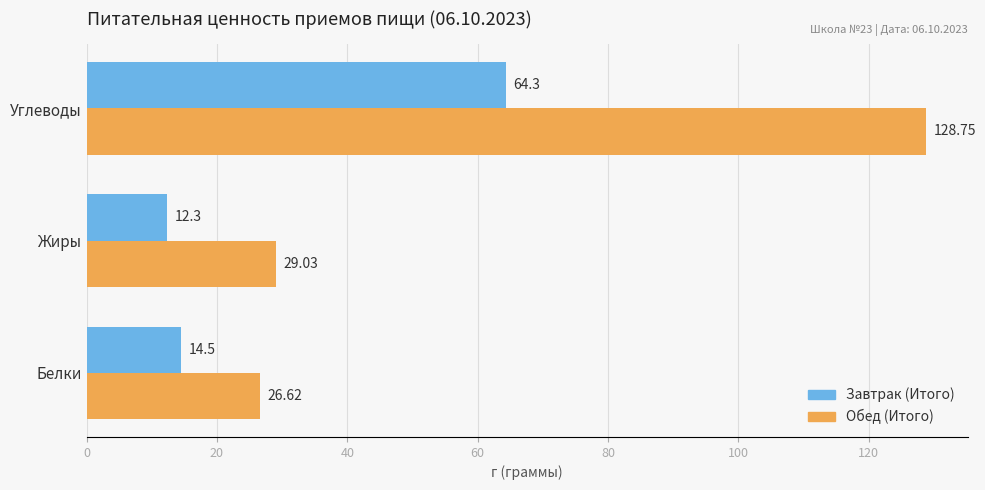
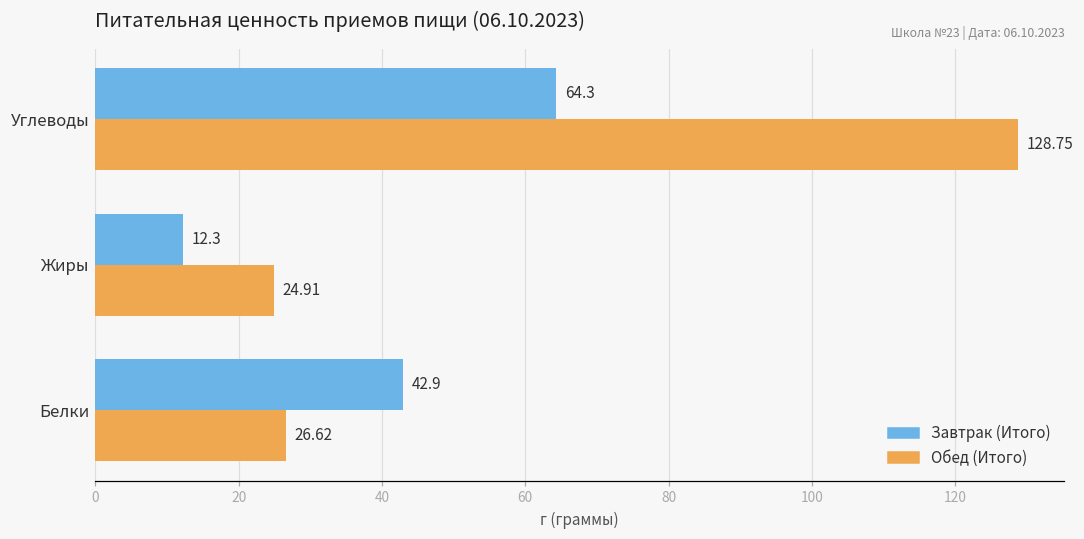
Обед (Итого), Жиры: 29.03 -> 24.91
Завтрак (Итого), Белки: 14.5 -> 42.9
